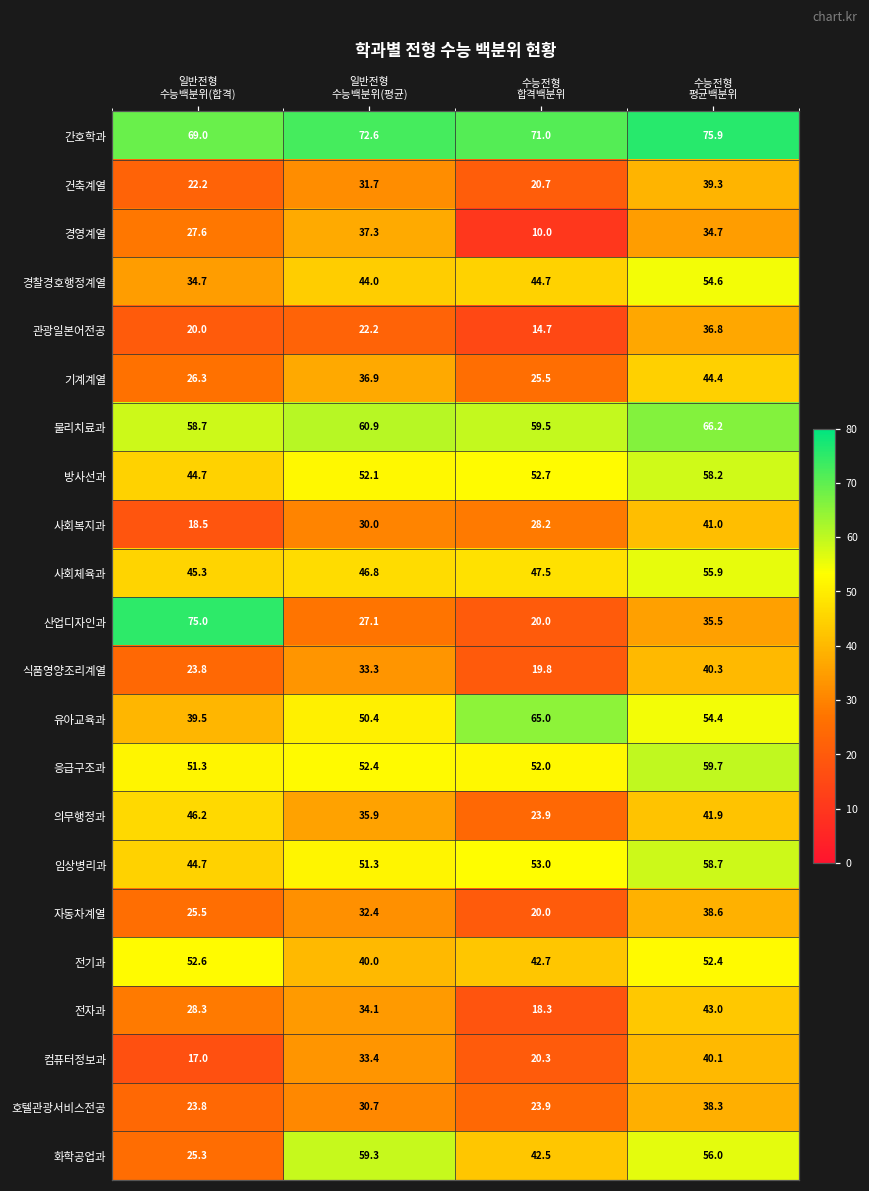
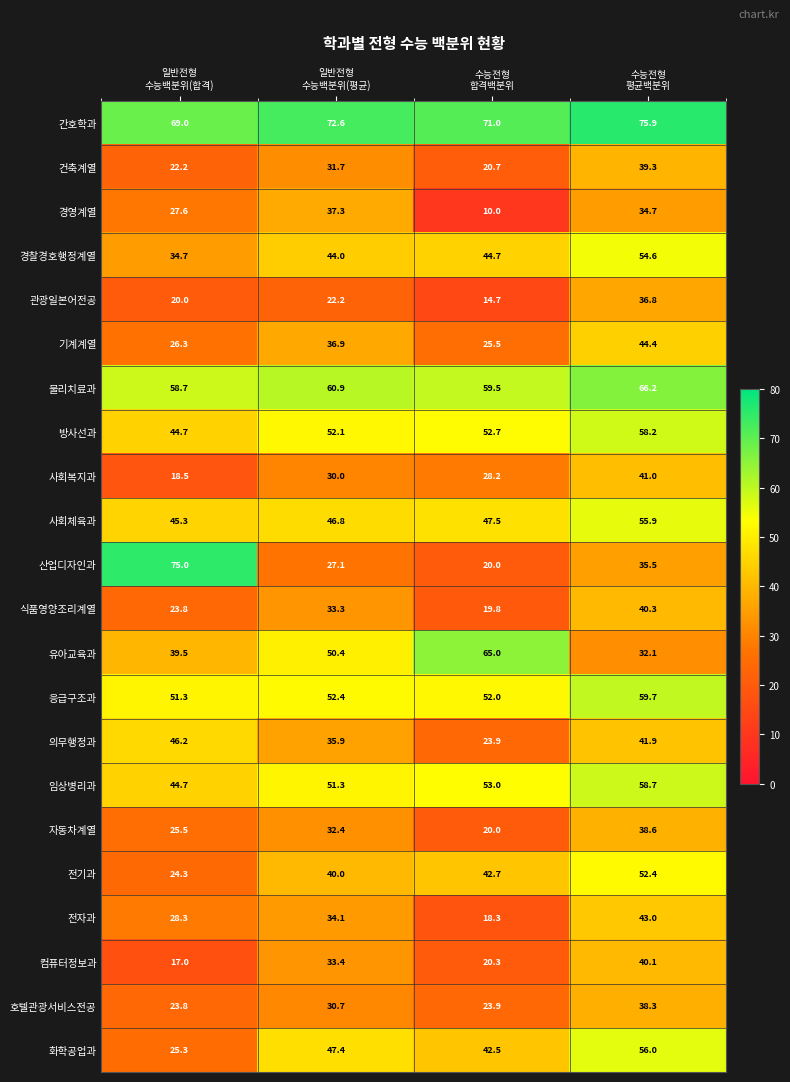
유아교육과, 수능전형 평균백분위: 54.4 -> 32.1
전기과, 일반전형 수능백분위(합격): 52.6 -> 24.3
화학공업과, 일반전형 수능백분위(평균): 59.3 -> 47.4
